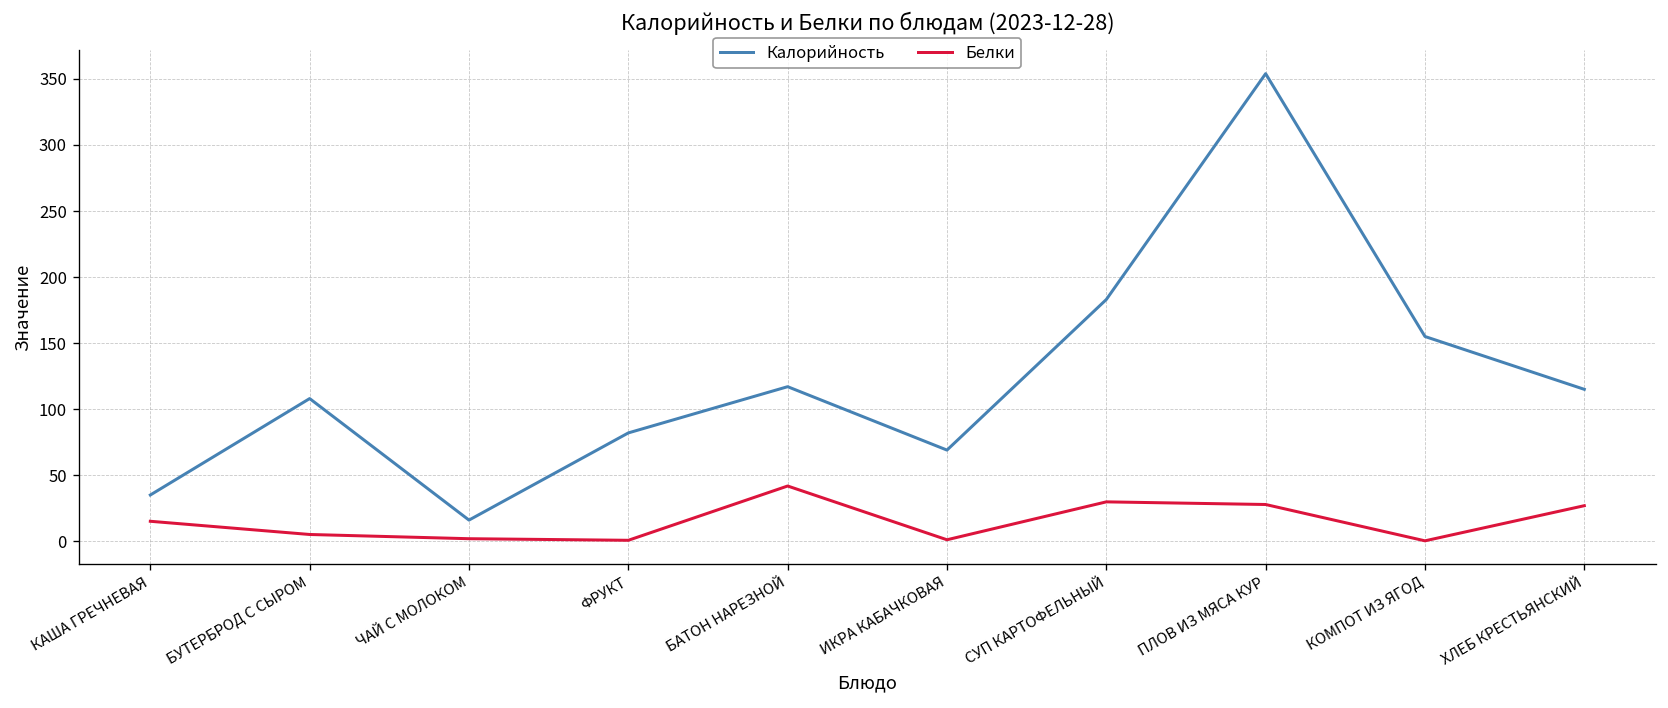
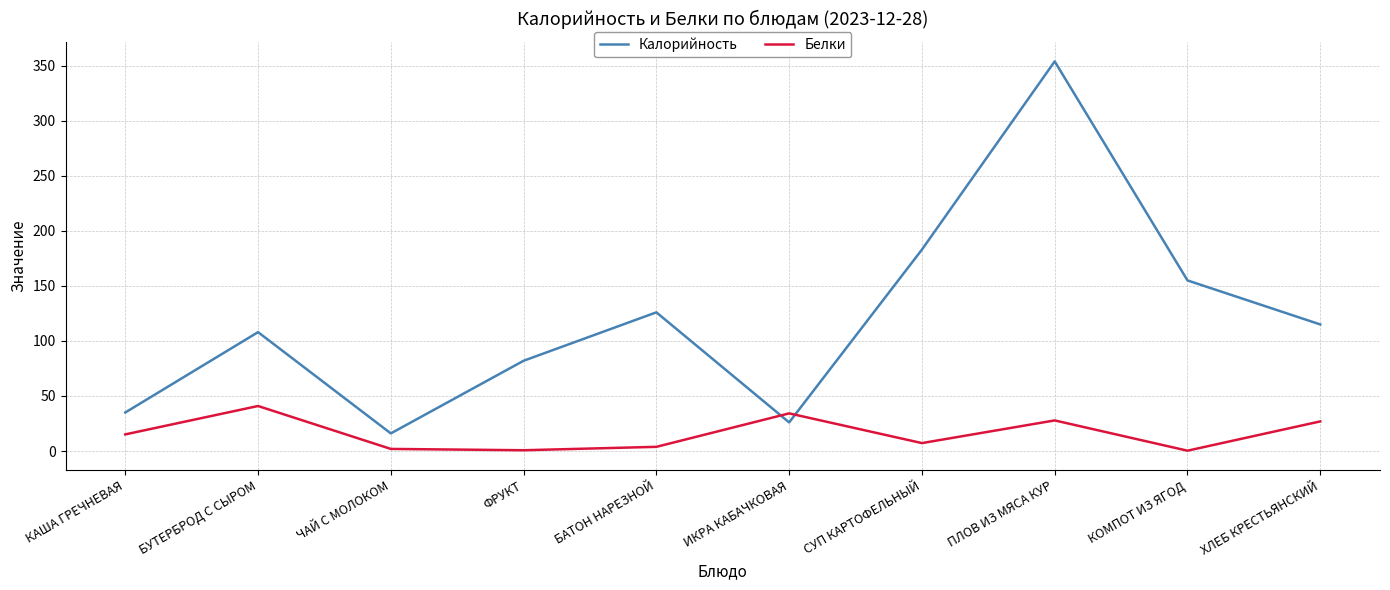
Белки, БУТЕРБРОД С СЫРОМ: 5 -> 41
Калорийность, БАТОН НАРЕЗНОЙ: 117 -> 126
Белки, БАТОН НАРЕЗНОЙ: 42 -> 4
Калорийность, ИКРА КАБАЧКОВАЯ: 69 -> 26
Белки, ИКРА КАБАЧКОВАЯ: 1 -> 34
Белки, СУП КАРТОФЕЛЬНЫЙ: 30 -> 7
